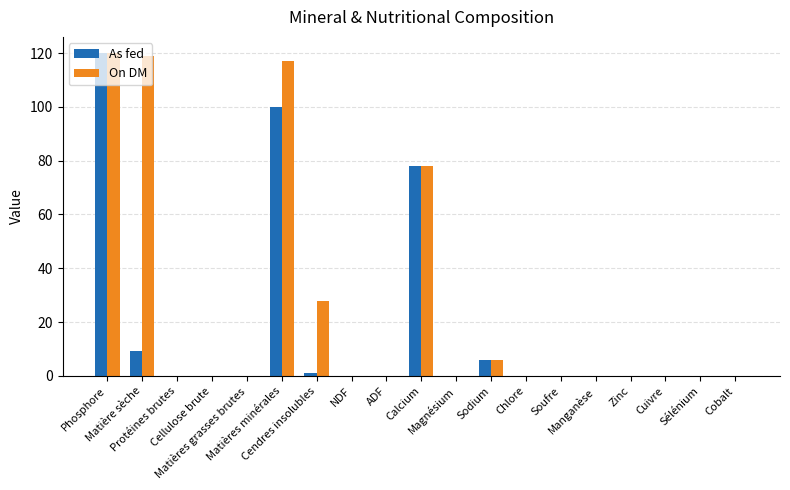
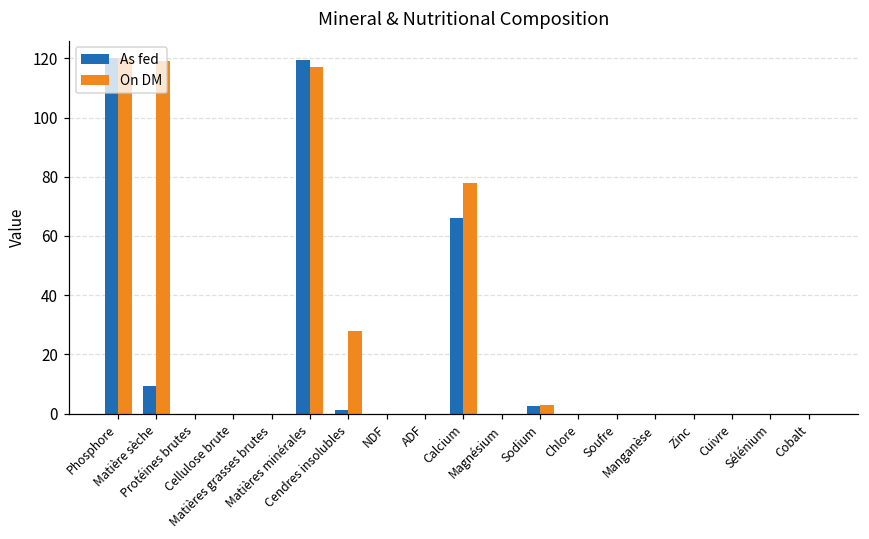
As fed, Matières minérales: 100 -> 120
As fed, Calcium: 78 -> 66
As fed, Sodium: 6 -> 2
On DM, Sodium: 6 -> 3
